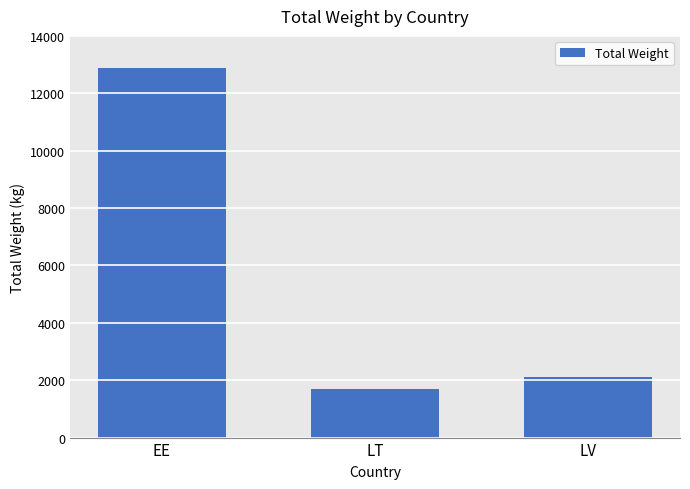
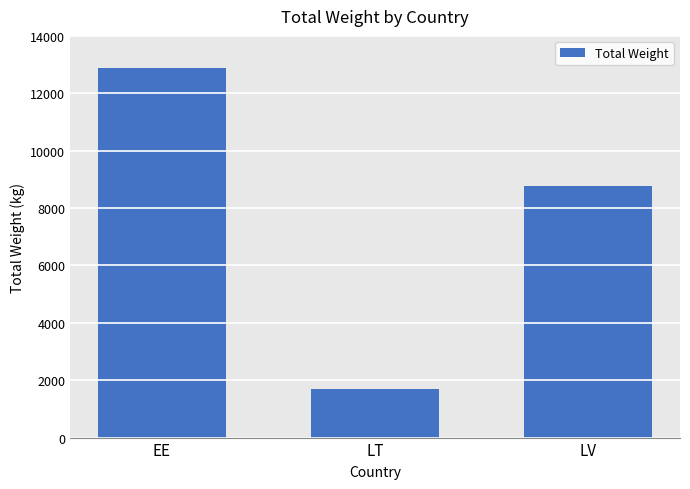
LV: 2100 -> 8800
